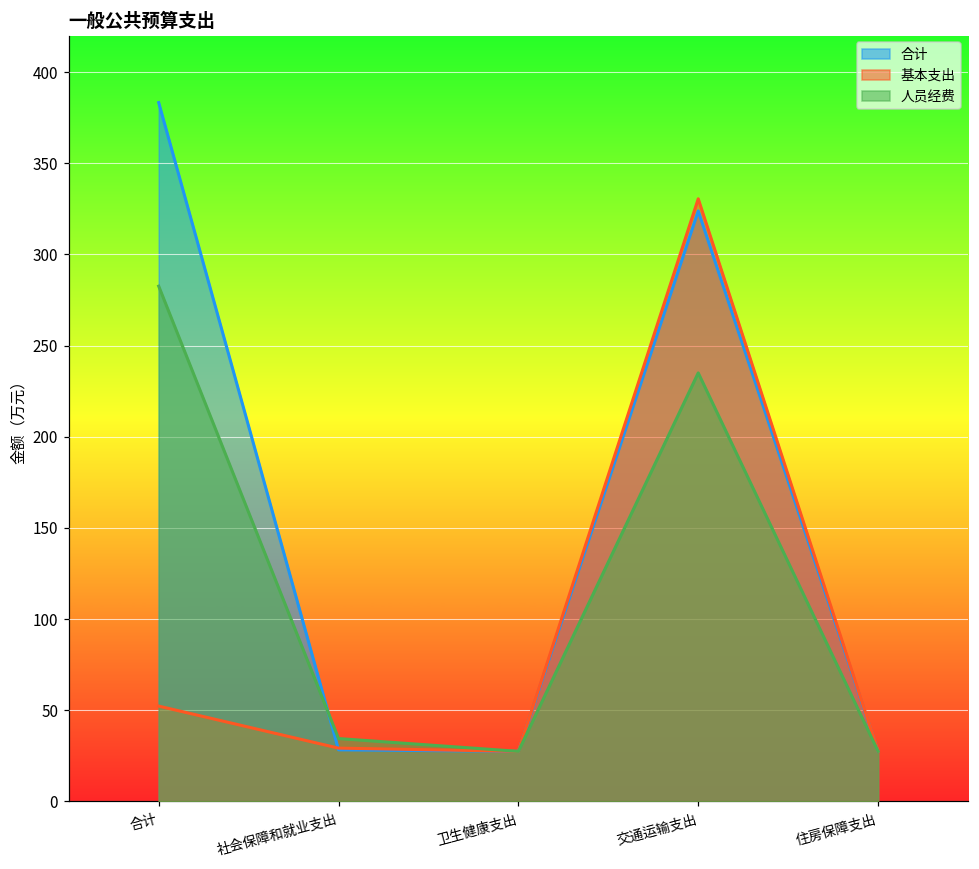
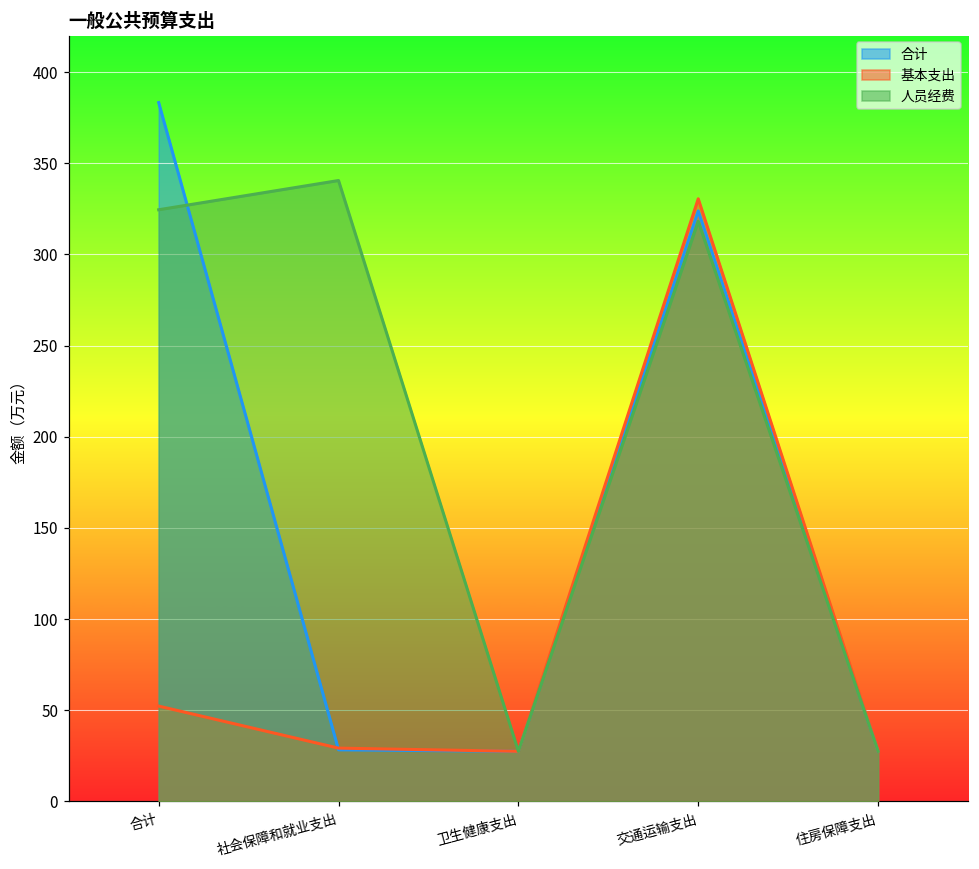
人员经费, 合计: 283 -> 324
人员经费, 社会保障和就业支出: 34 -> 341
人员经费, 交通运输支出: 235 -> 318
